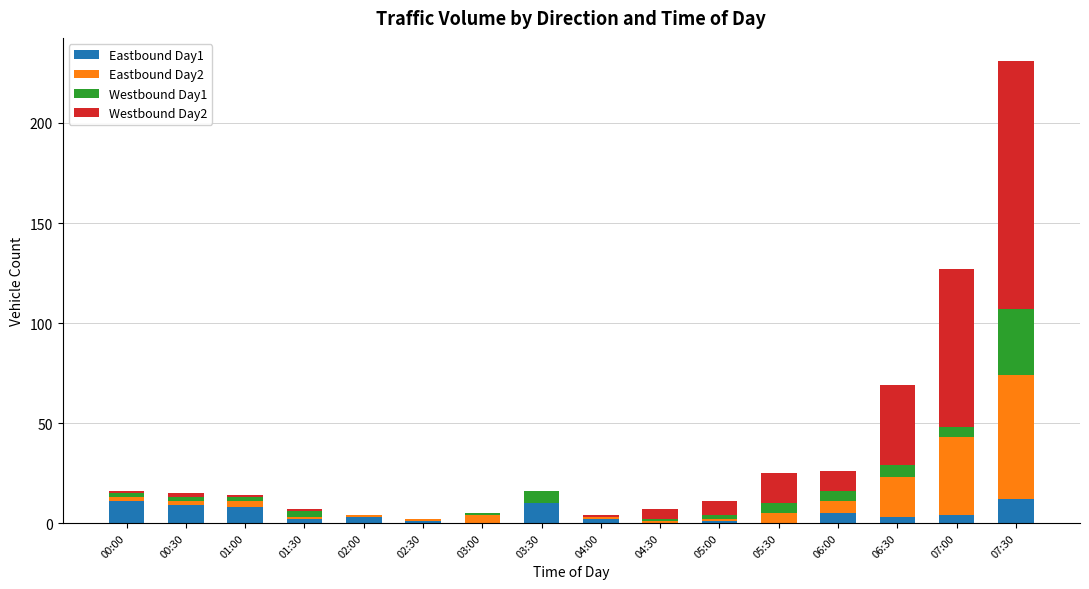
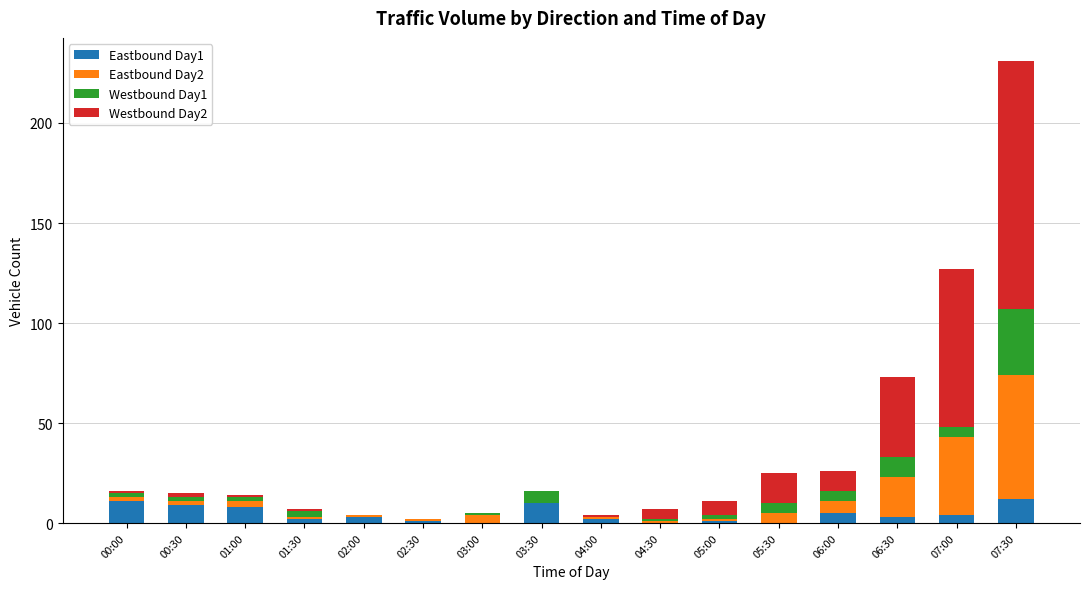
Westbound Day1, 06:30: 6 -> 10
